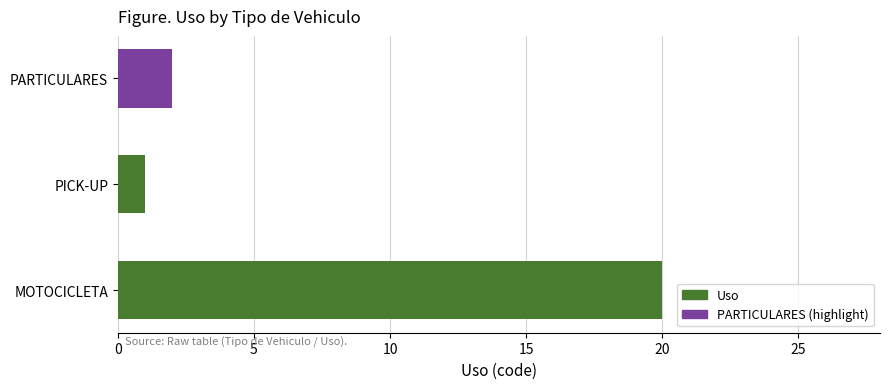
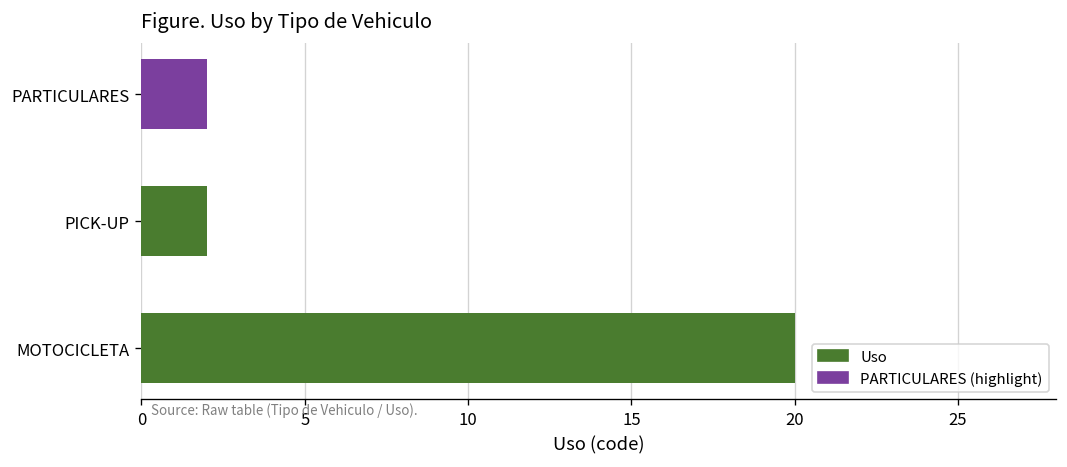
PICK-UP: 1 -> 2
